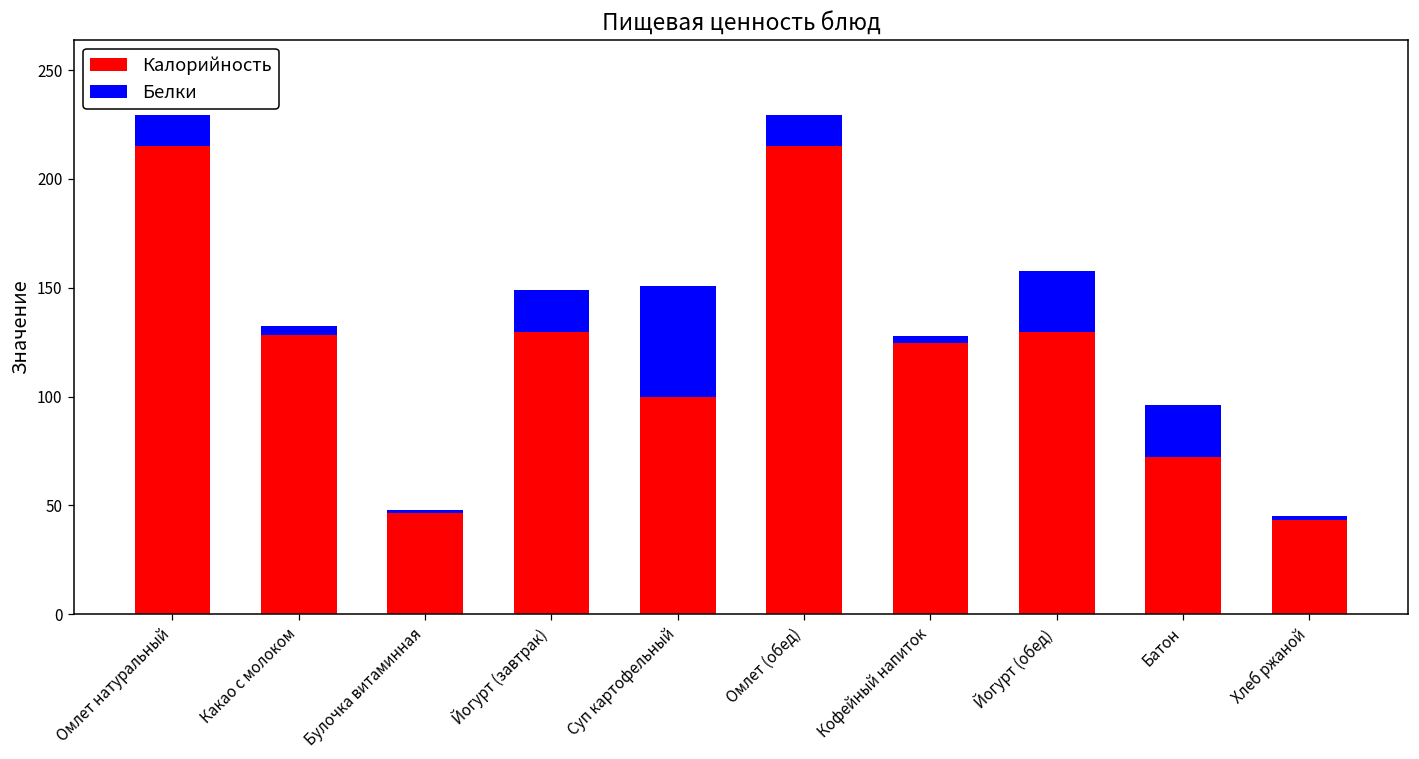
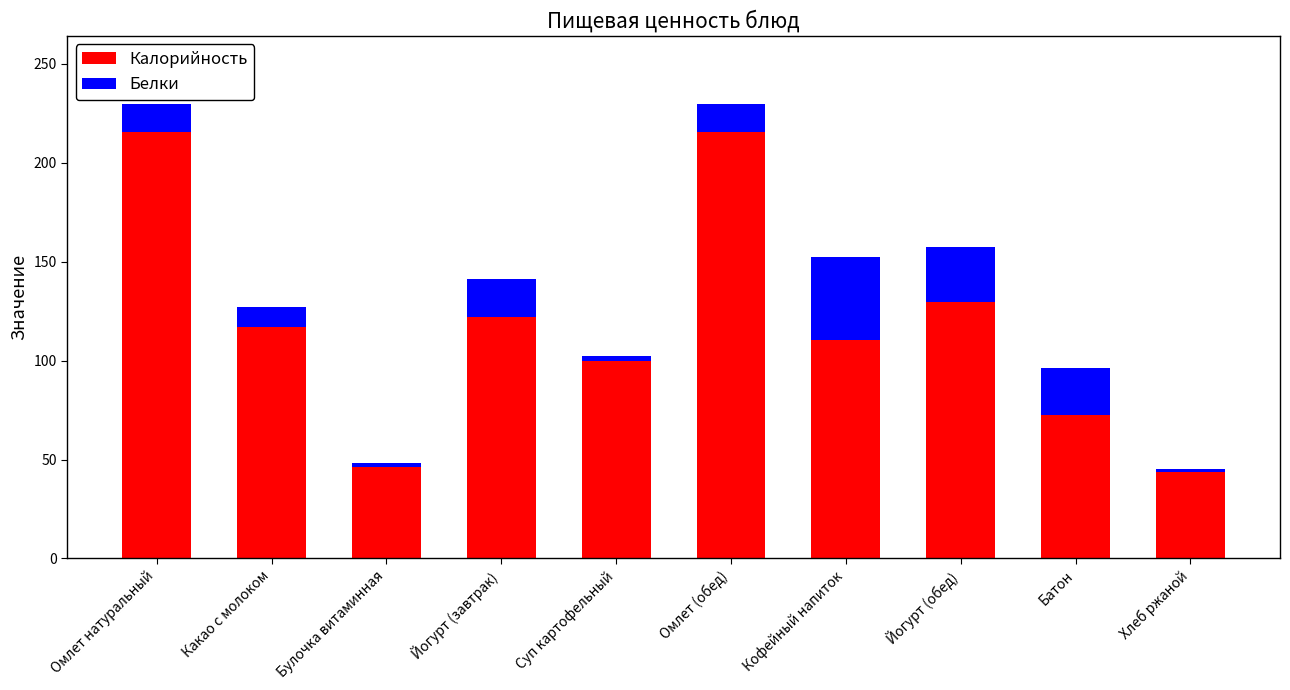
Калорийность, Какао с молоком: 128 -> 117
Белки, Какао с молоком: 4 -> 10
Калорийность, Йогурт (завтрак): 130 -> 122
Белки, Суп картофельный: 51 -> 2
Калорийность, Кофейный напиток: 125 -> 110
Белки, Кофейный напиток: 3 -> 42
